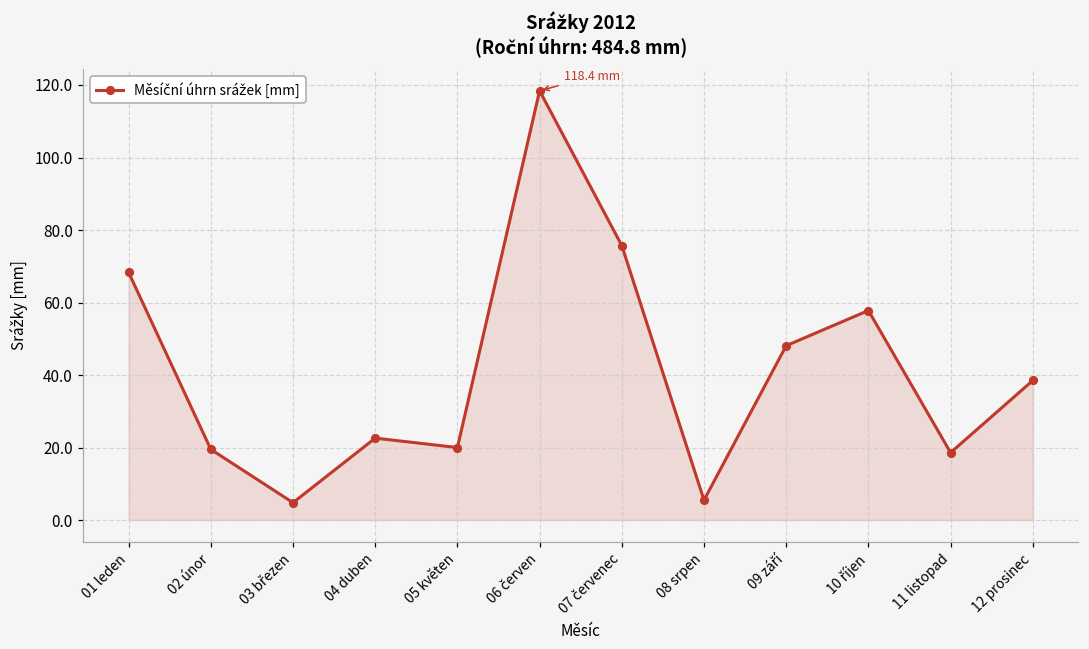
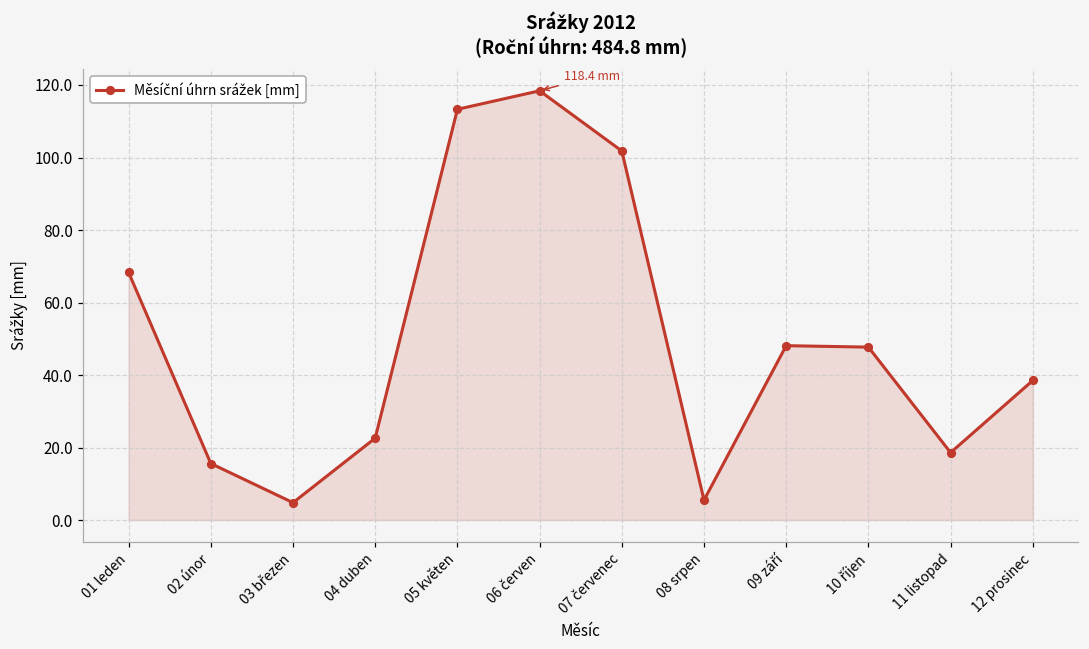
02 únor: 20 -> 16
05 květen: 20 -> 113
07 červenec: 76 -> 102
10 říjen: 58 -> 48
